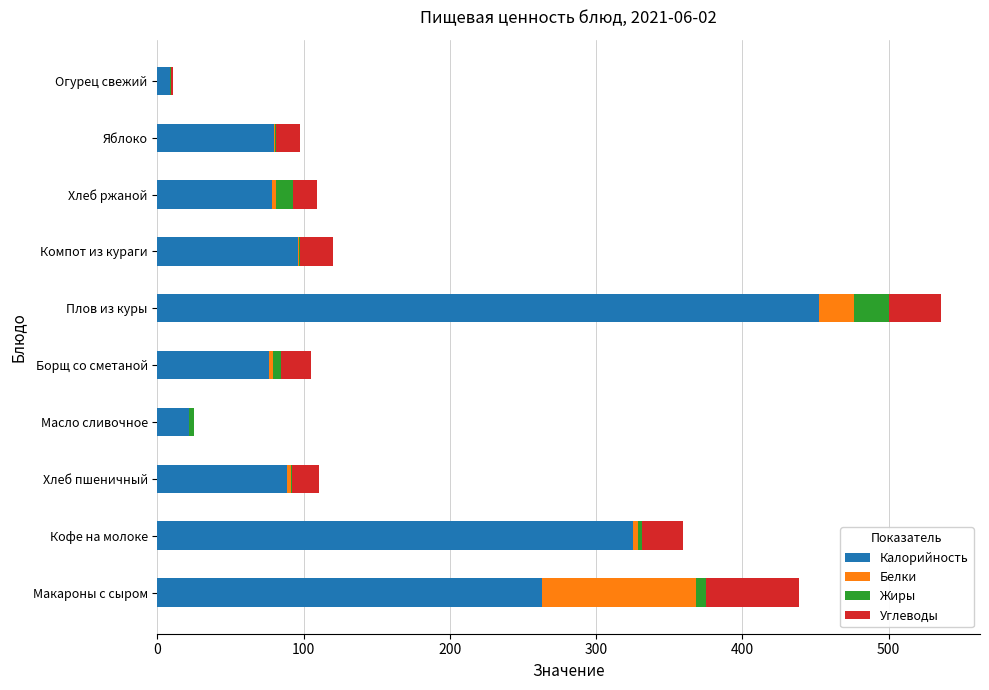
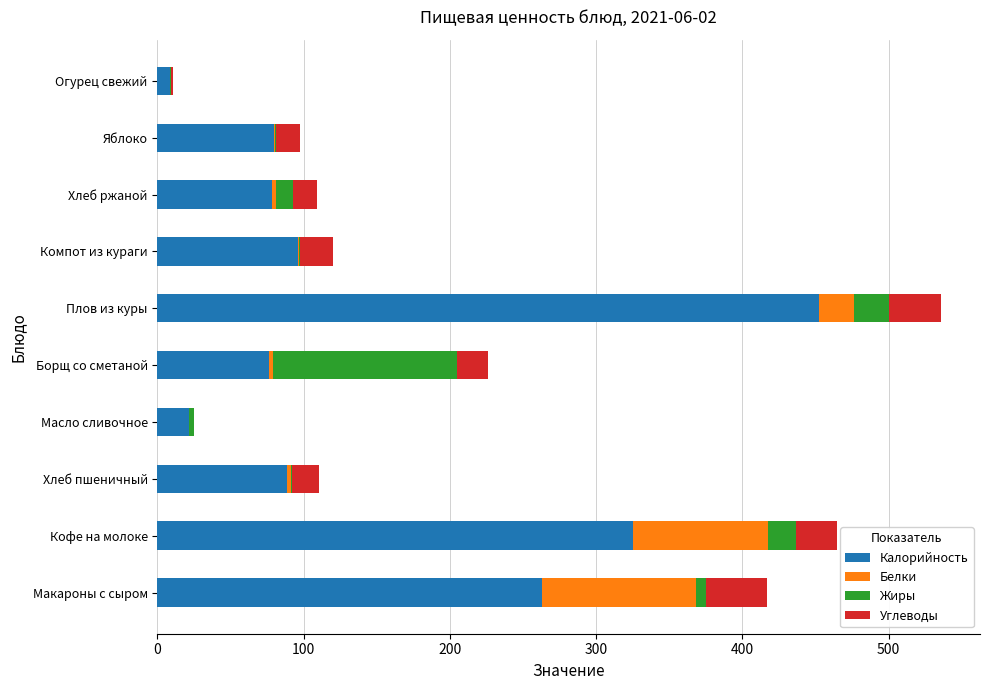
Жиры, Борщ со сметаной: 5 -> 126
Белки, Кофе на молоке: 4 -> 93
Жиры, Кофе на молоке: 3 -> 19
Углеводы, Макароны с сыром: 63 -> 42
